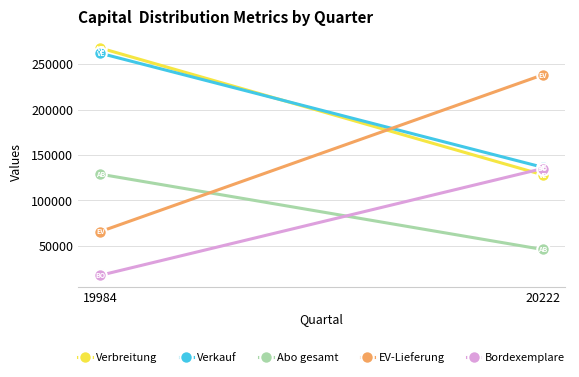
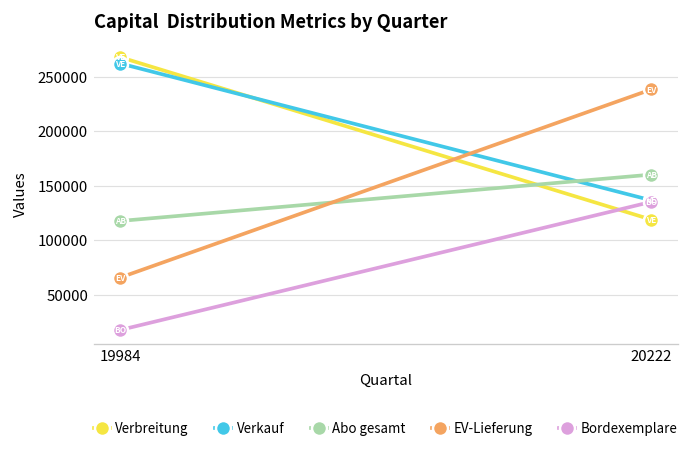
Abo gesamt, 19984: 130000 -> 120000
Verbreitung, 20222: 130000 -> 120000
Abo gesamt, 20222: 50000 -> 160000
